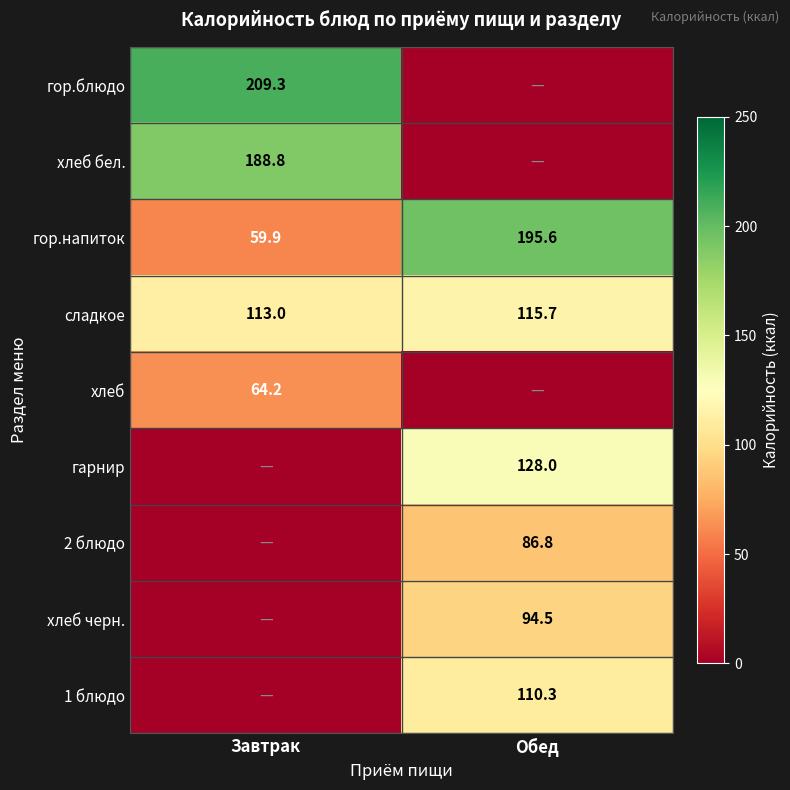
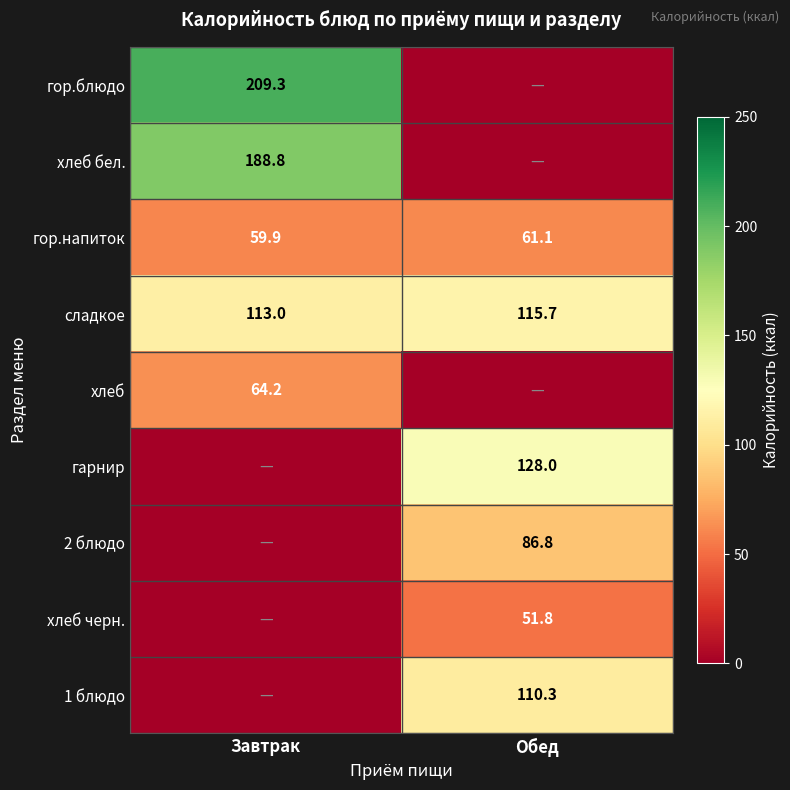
гор.напиток, Обед: 195.6 -> 61.1
хлеб черн., Обед: 94.5 -> 51.8
